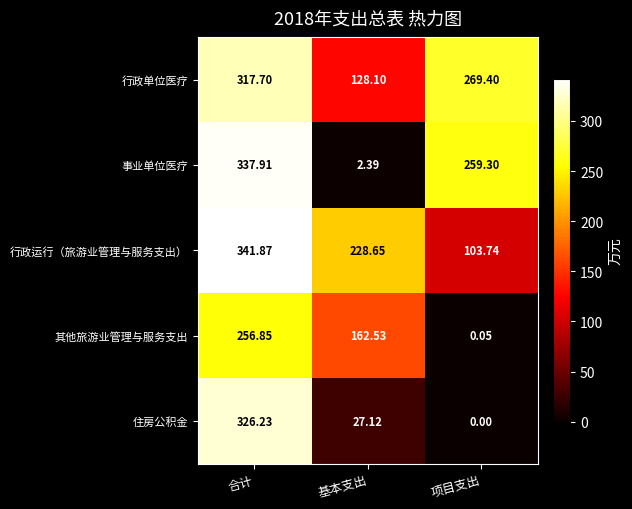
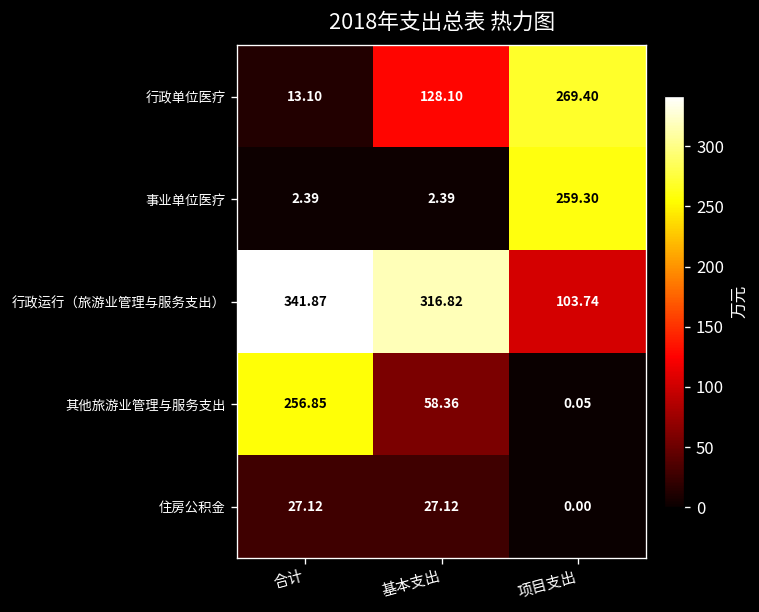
行政单位医疗, 合计: 317.70 -> 13.10
事业单位医疗, 合计: 337.91 -> 2.39
行政运行（旅游业管理与服务支出）, 基本支出: 228.65 -> 316.82
其他旅游业管理与服务支出, 基本支出: 162.53 -> 58.36
住房公积金, 合计: 326.23 -> 27.12
